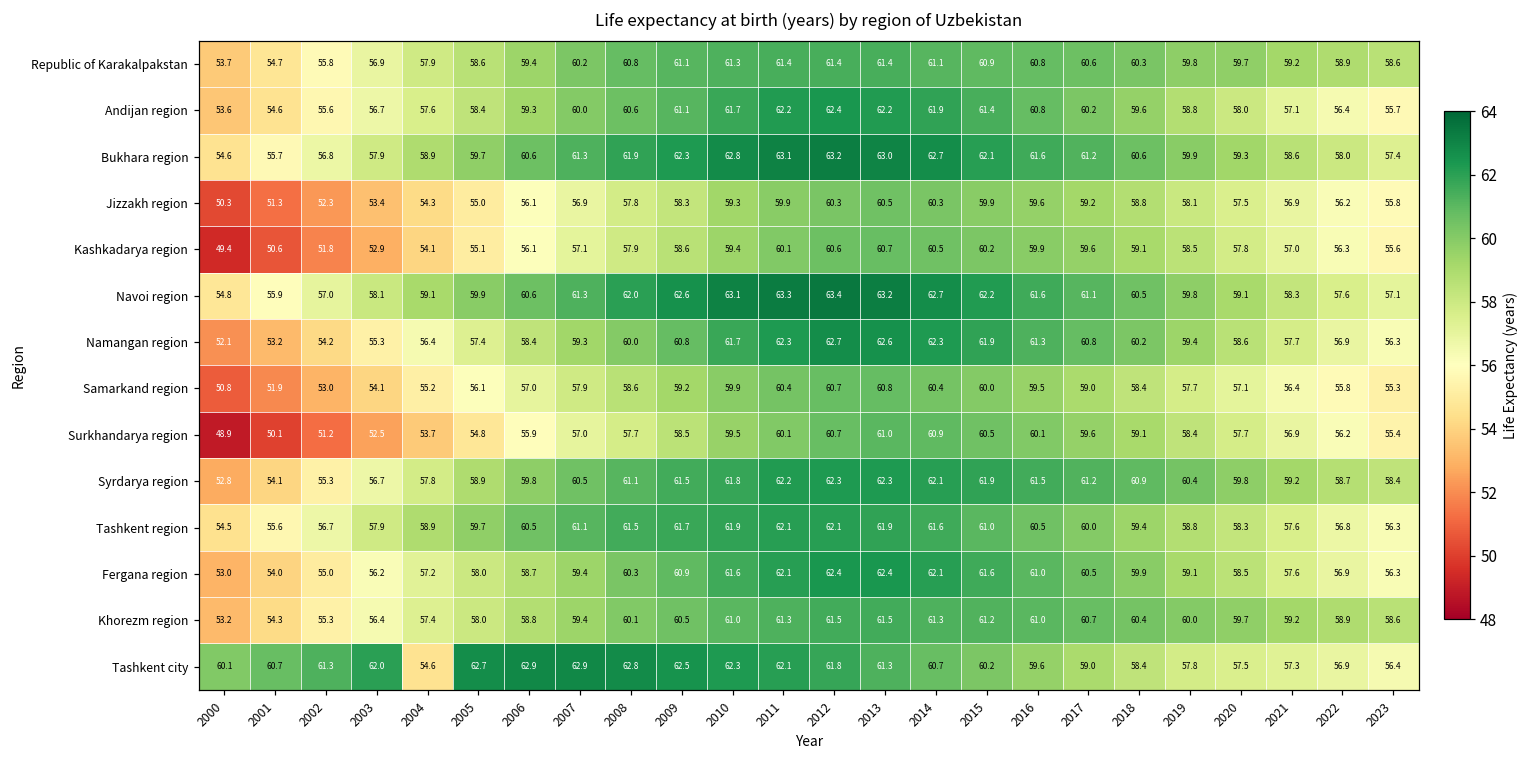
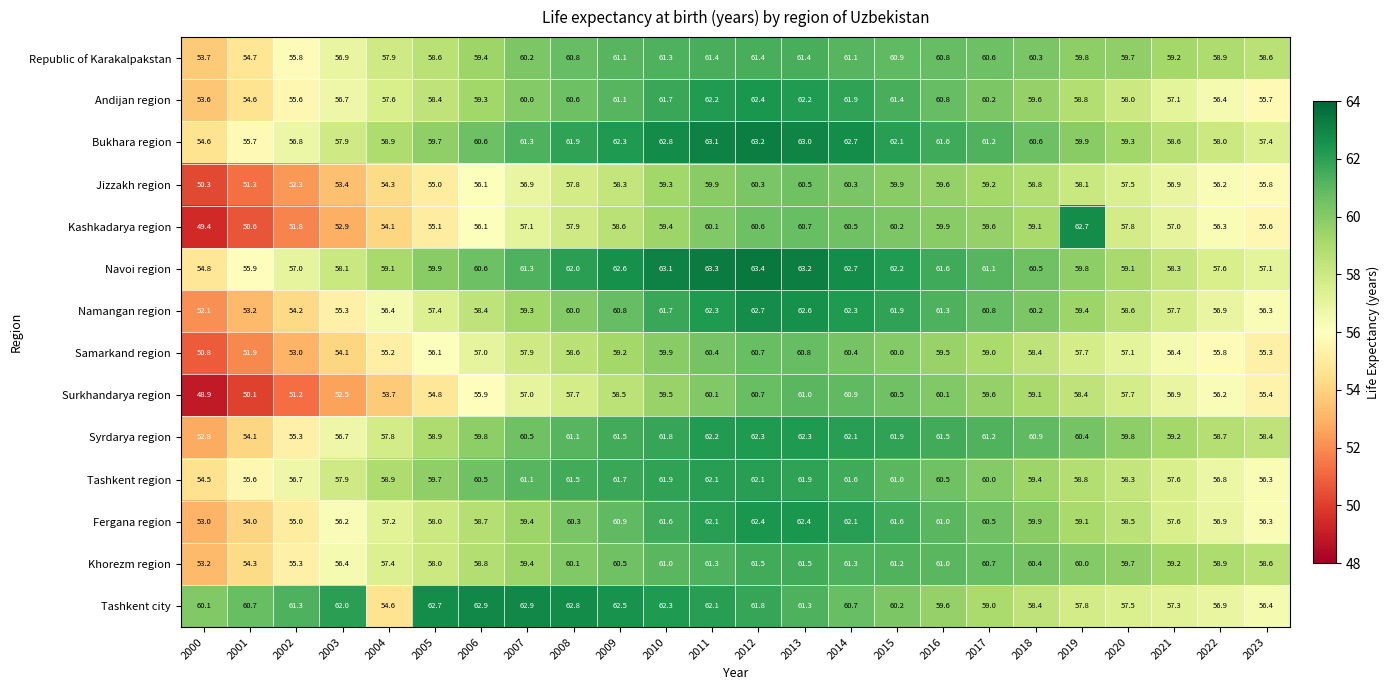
Kashkadarya region, 2019: 58.5 -> 62.7
